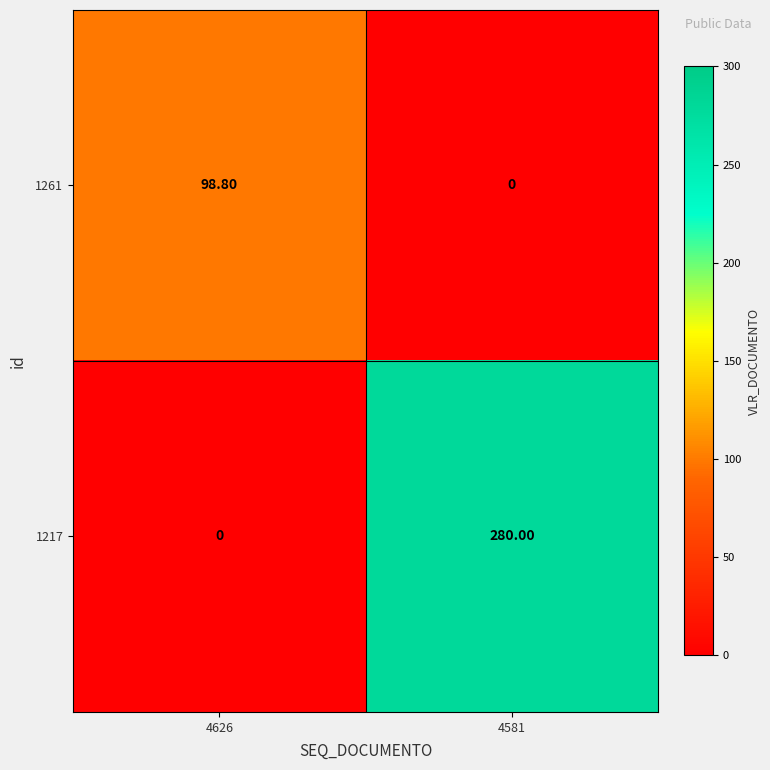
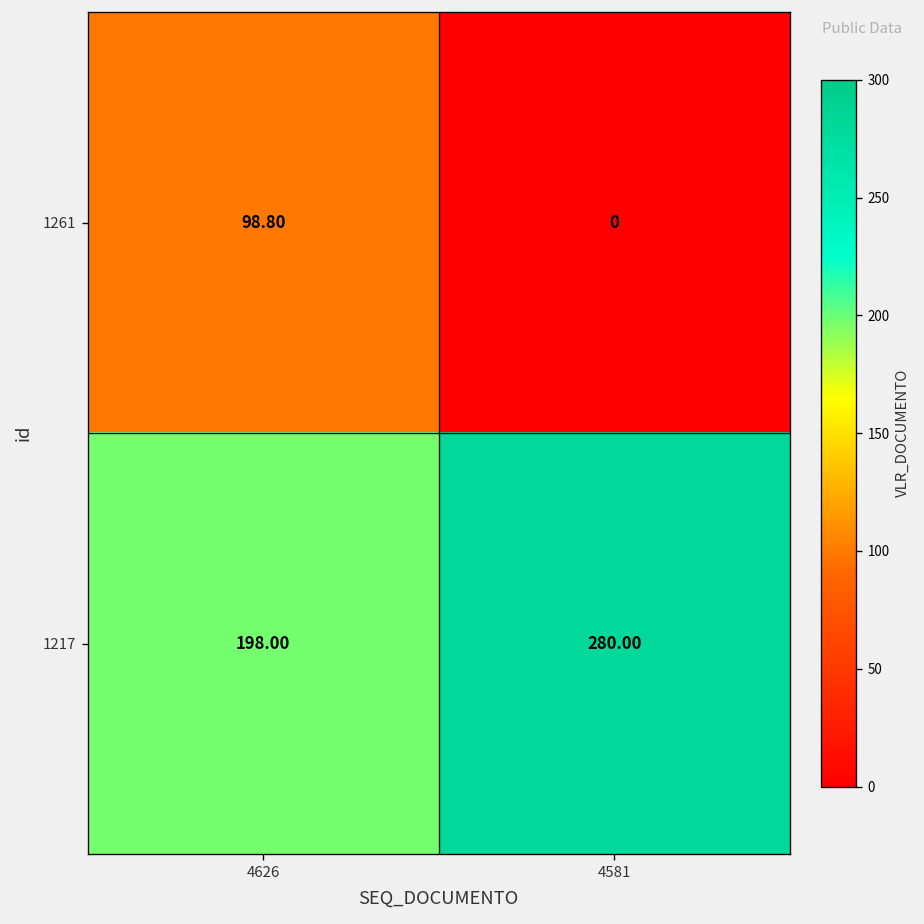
1217, 4626: 0 -> 198.00
